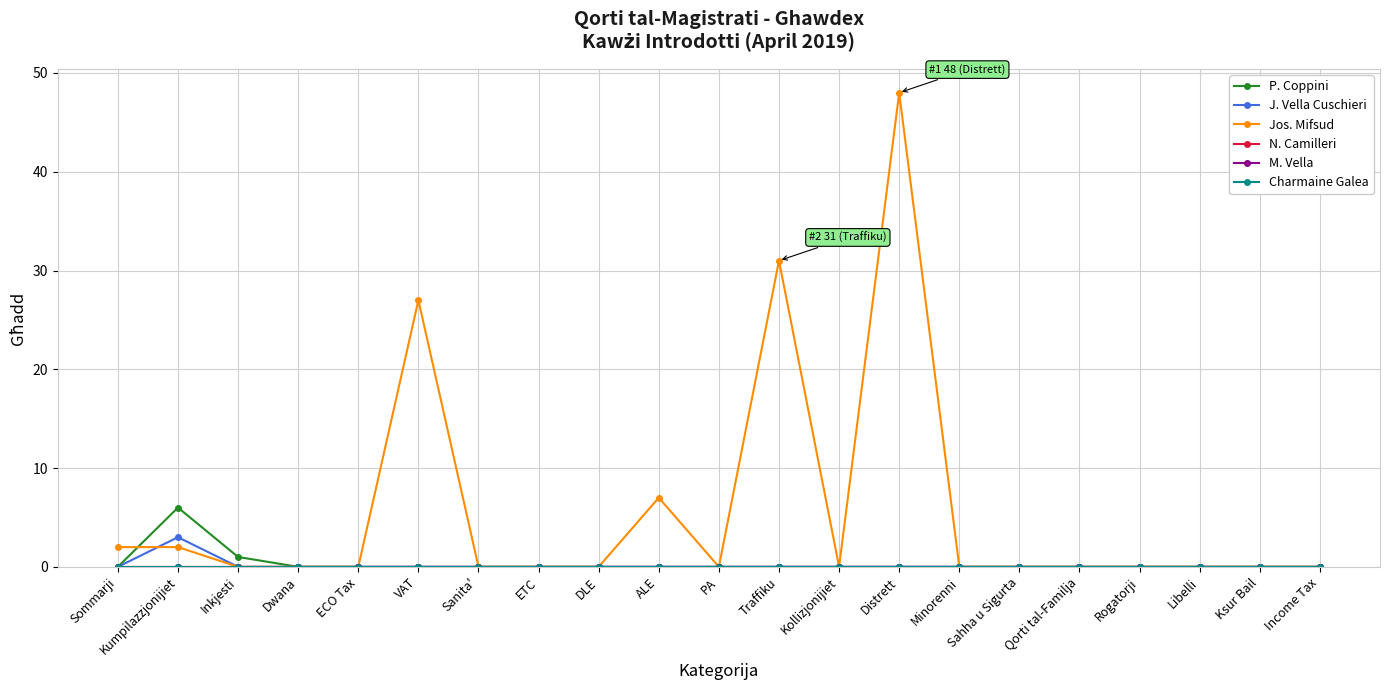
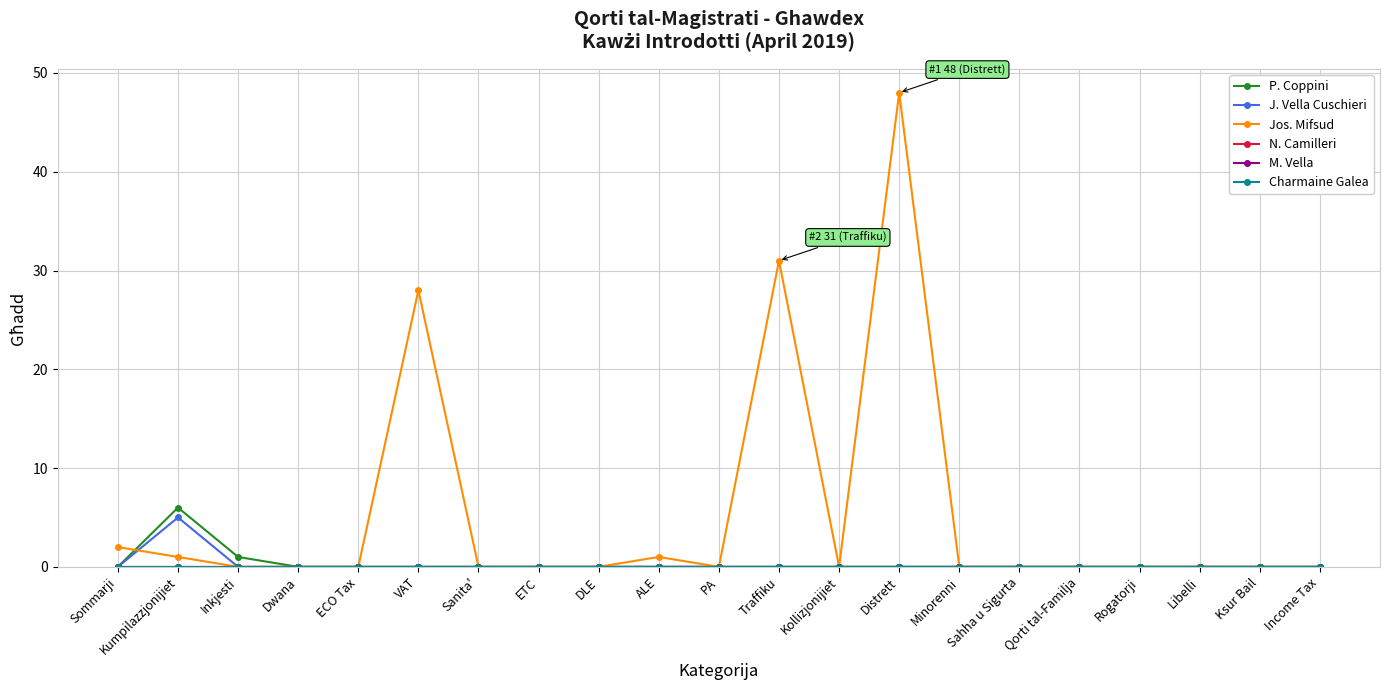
J. Vella Cuschieri, Kumpilazzjonijiet: 3 -> 5
Jos. Mifsud, Kumpilazzjonijiet: 2 -> 1
Jos. Mifsud, VAT: 27 -> 28
Jos. Mifsud, ALE: 7 -> 1
